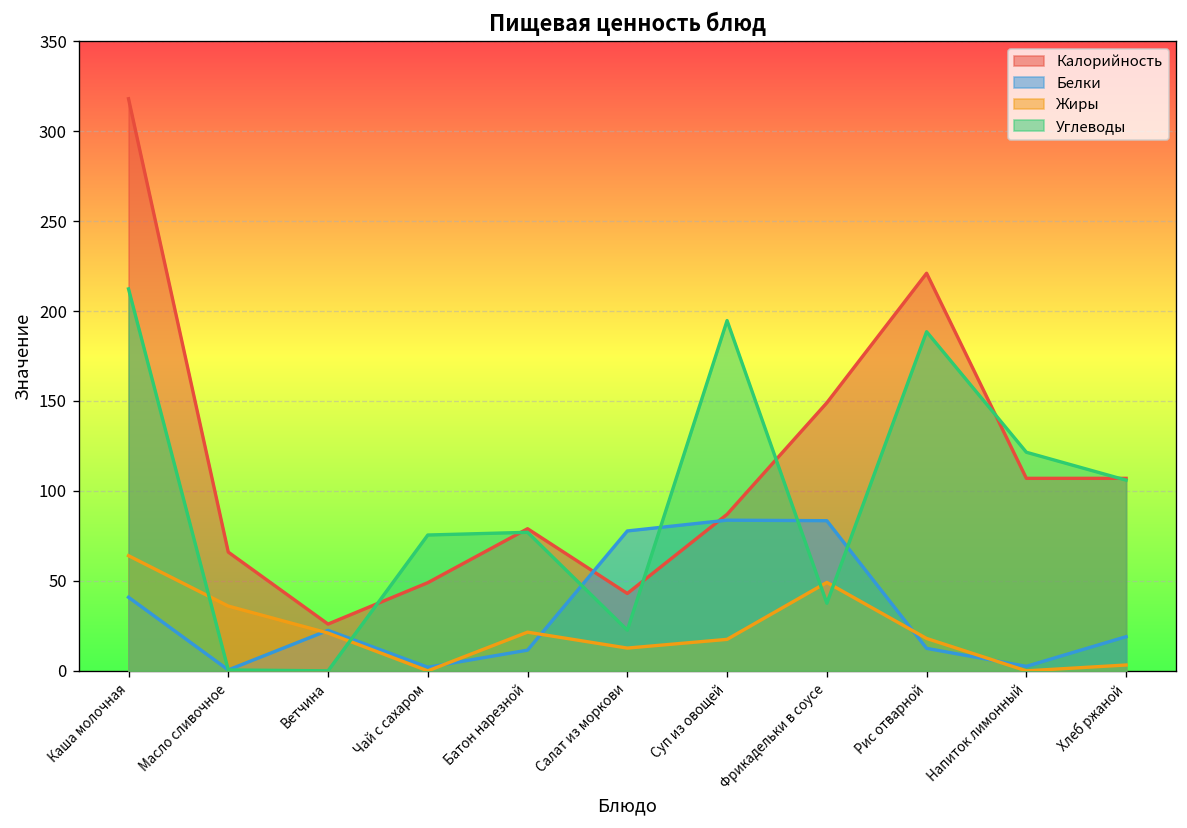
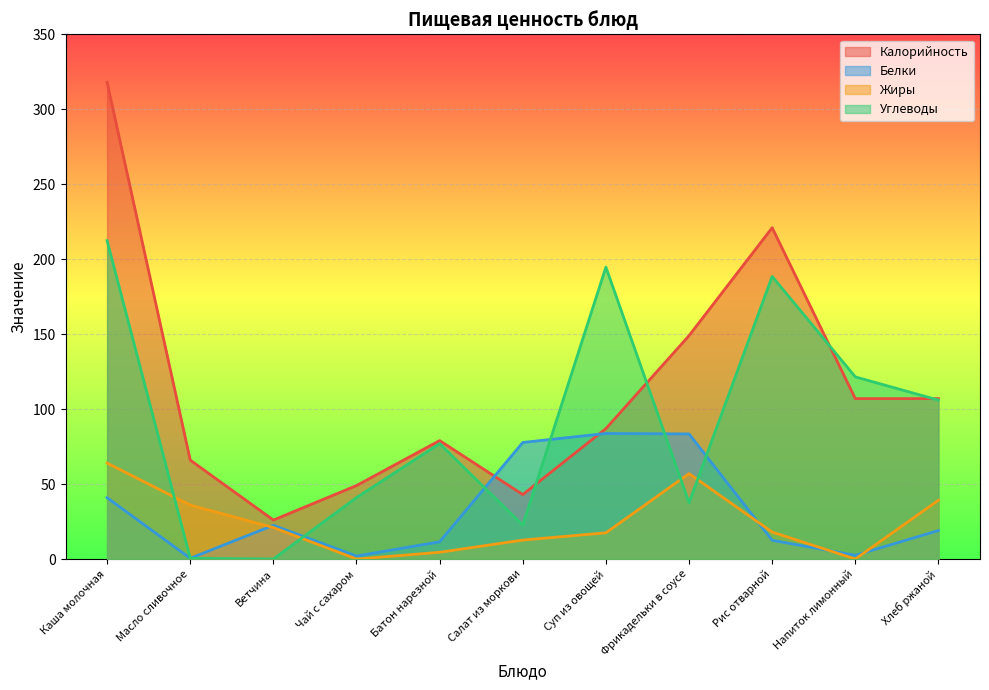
Углеводы, Чай с сахаром: 76 -> 41
Жиры, Батон нарезной: 22 -> 5
Жиры, Фрикадельки в соусе: 49 -> 57
Жиры, Хлеб ржаной: 3 -> 39
